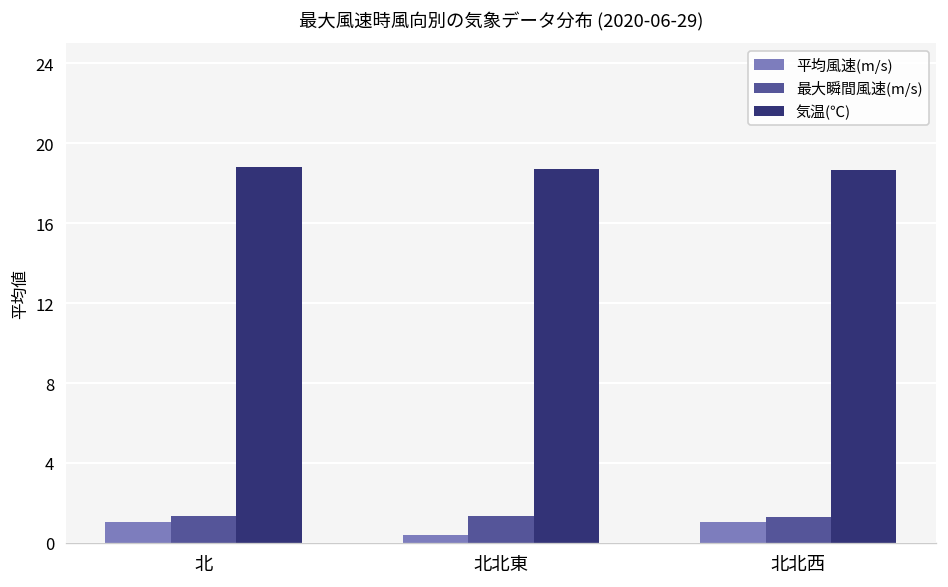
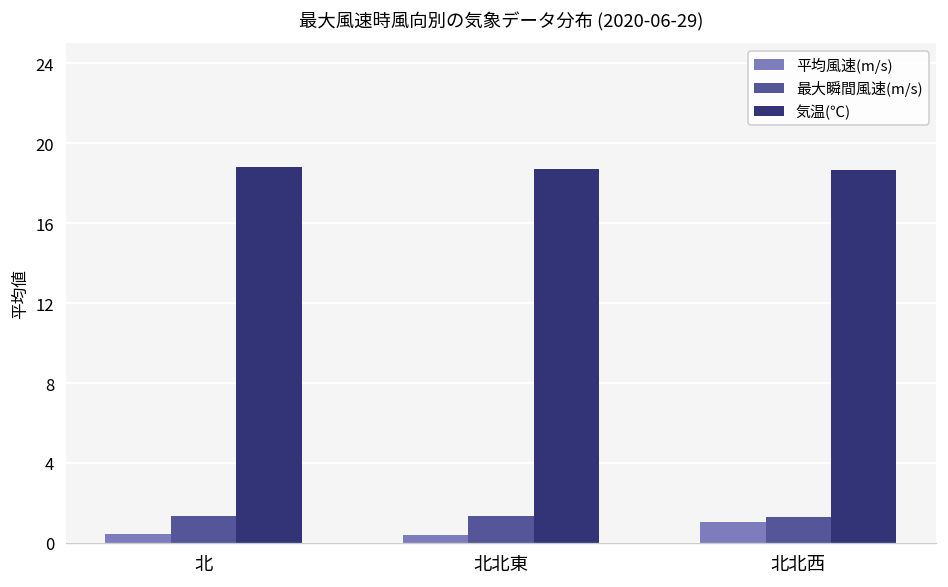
平均風速(m/s), 北: 1.0 -> 0.4
